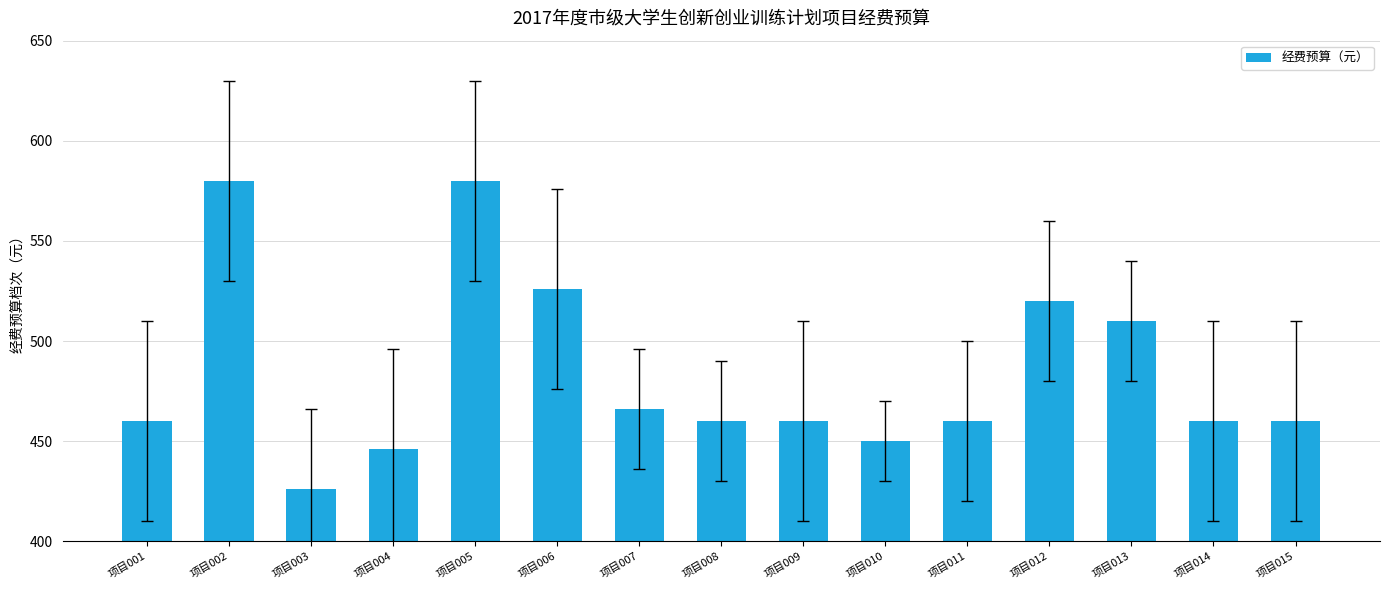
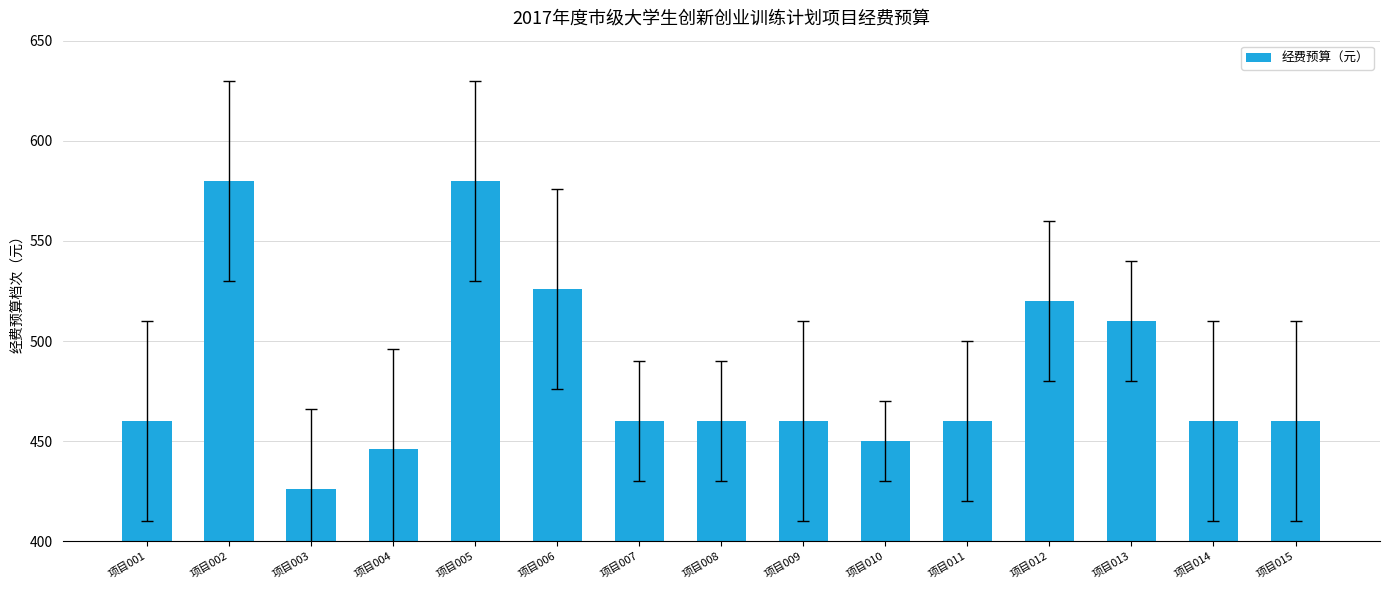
经费预算（元）, 项目007: 466 -> 460
